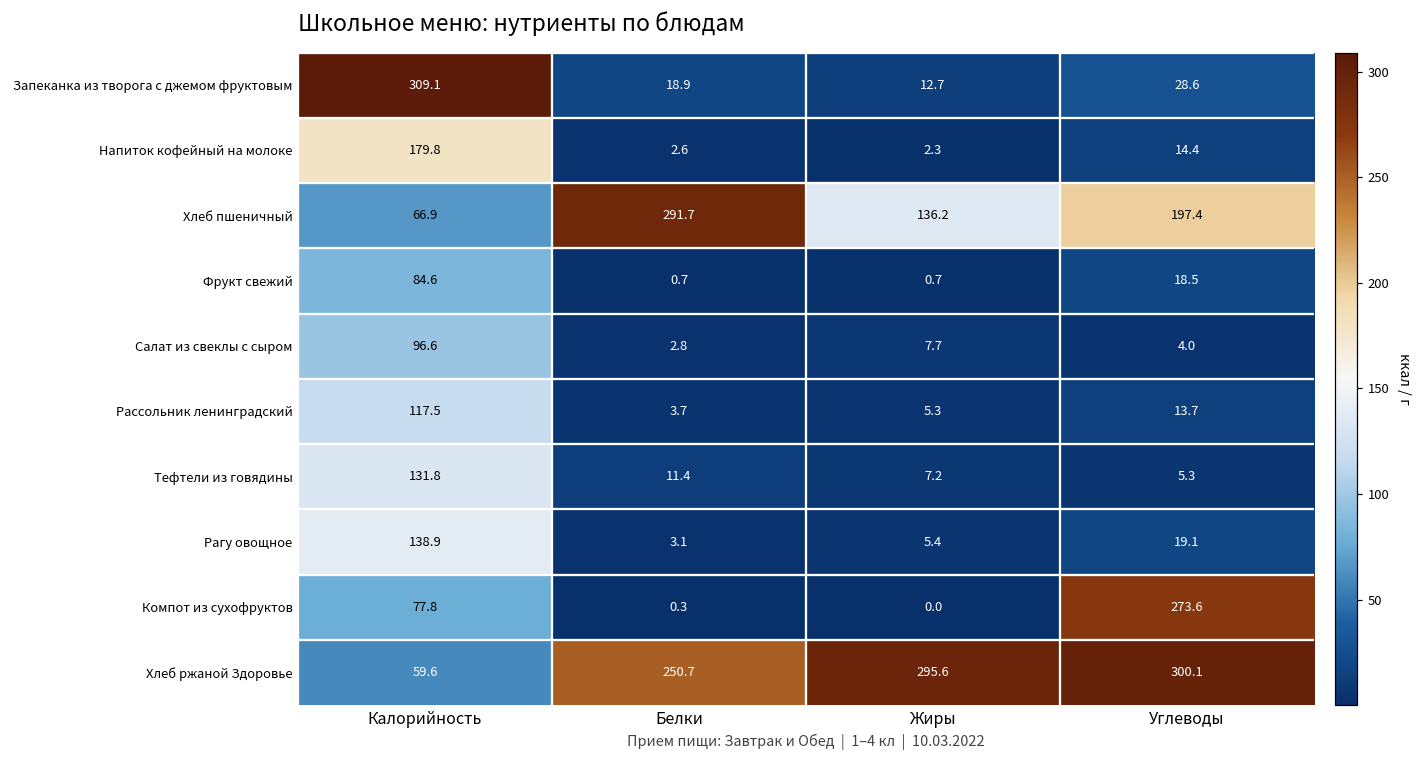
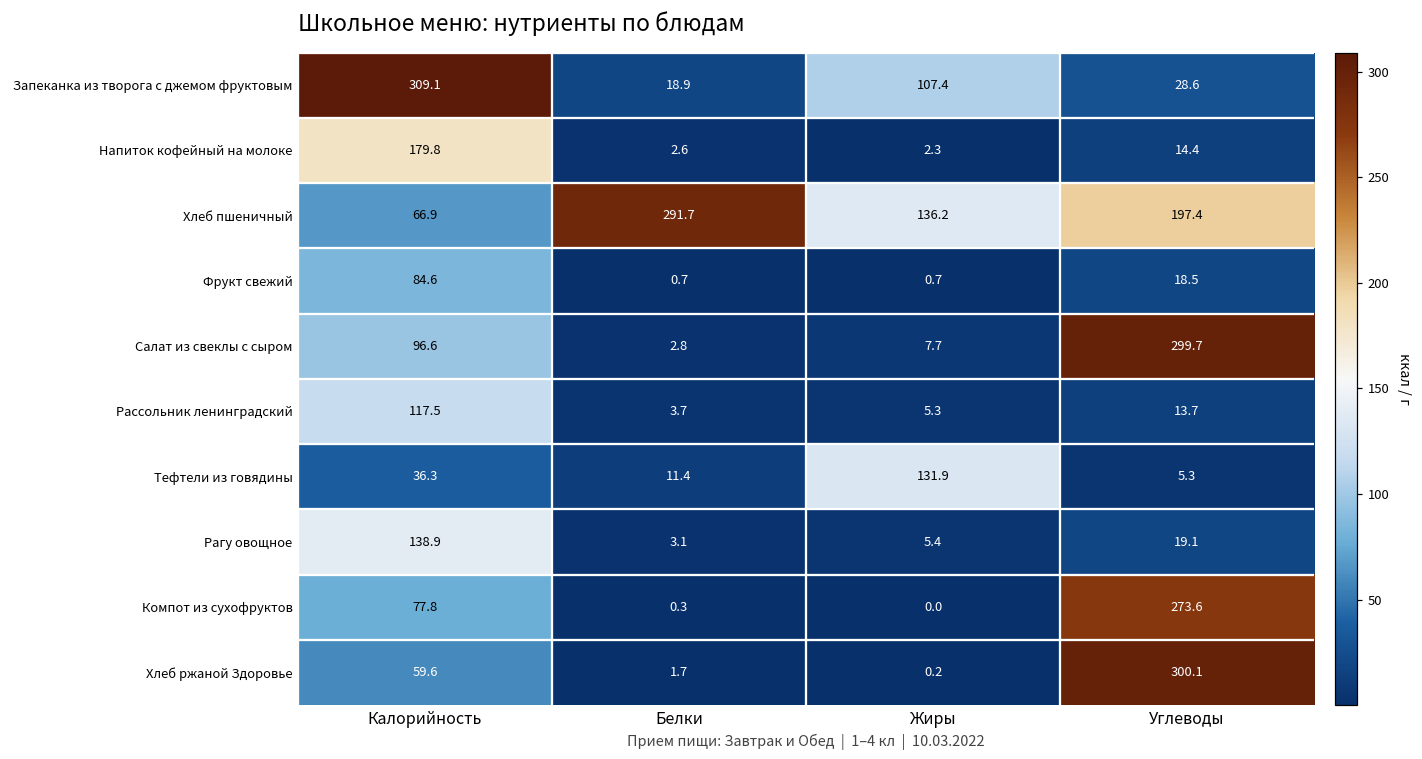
Запеканка из творога с джемом фруктовым, Жиры: 12.7 -> 107.4
Салат из свеклы с сыром, Углеводы: 4.0 -> 299.7
Тефтели из говядины, Калорийность: 131.8 -> 36.3
Тефтели из говядины, Жиры: 7.2 -> 131.9
Хлеб ржаной Здоровье, Белки: 250.7 -> 1.7
Хлеб ржаной Здоровье, Жиры: 295.6 -> 0.2
